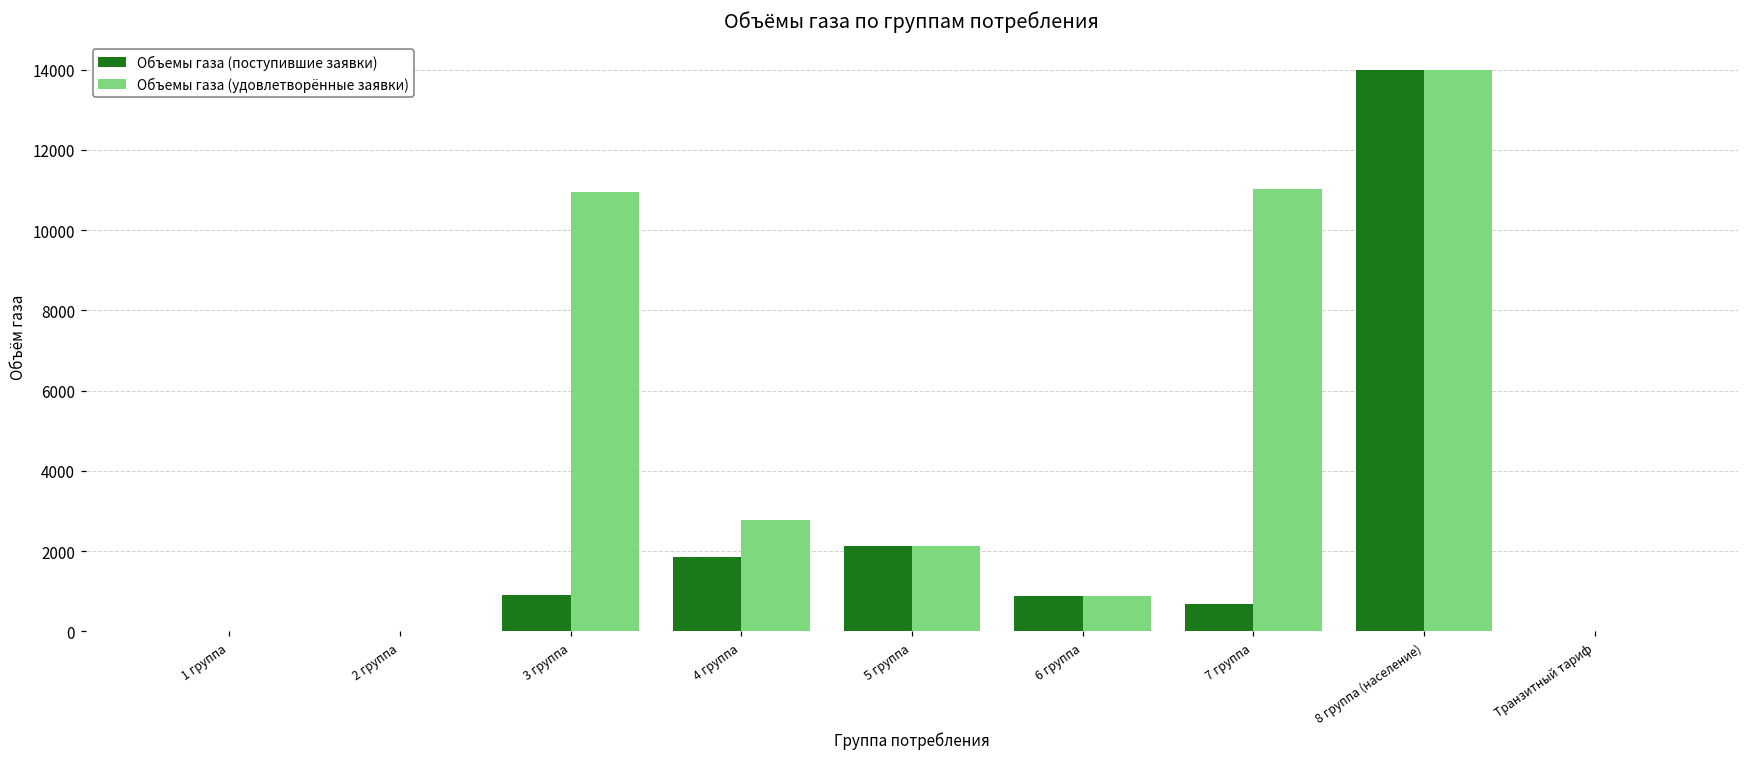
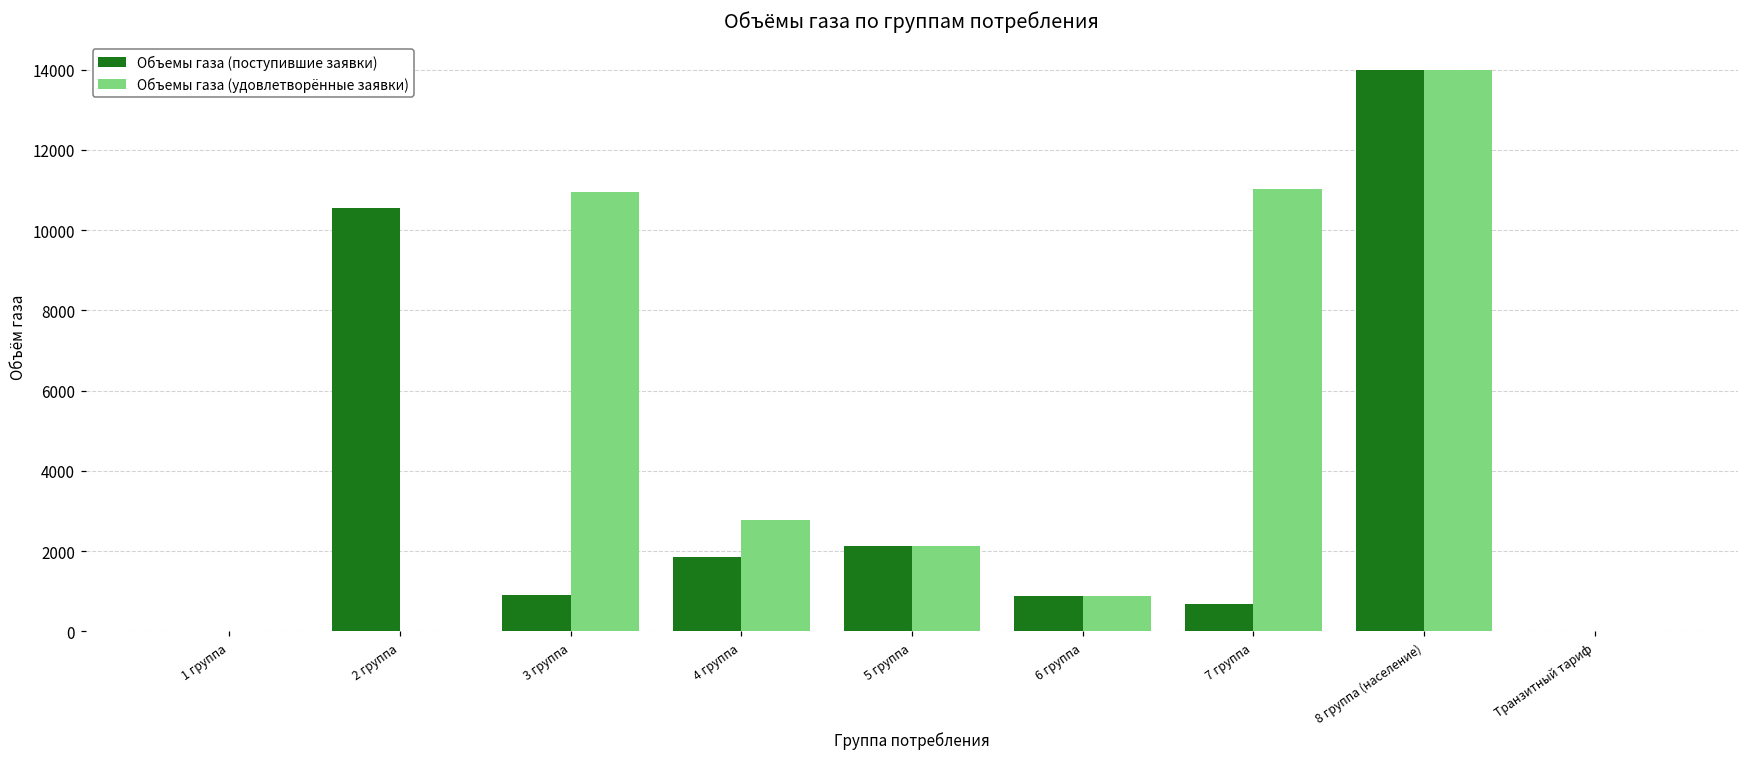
Объемы газа (поступившие заявки), 2 группа: 0 -> 10500
